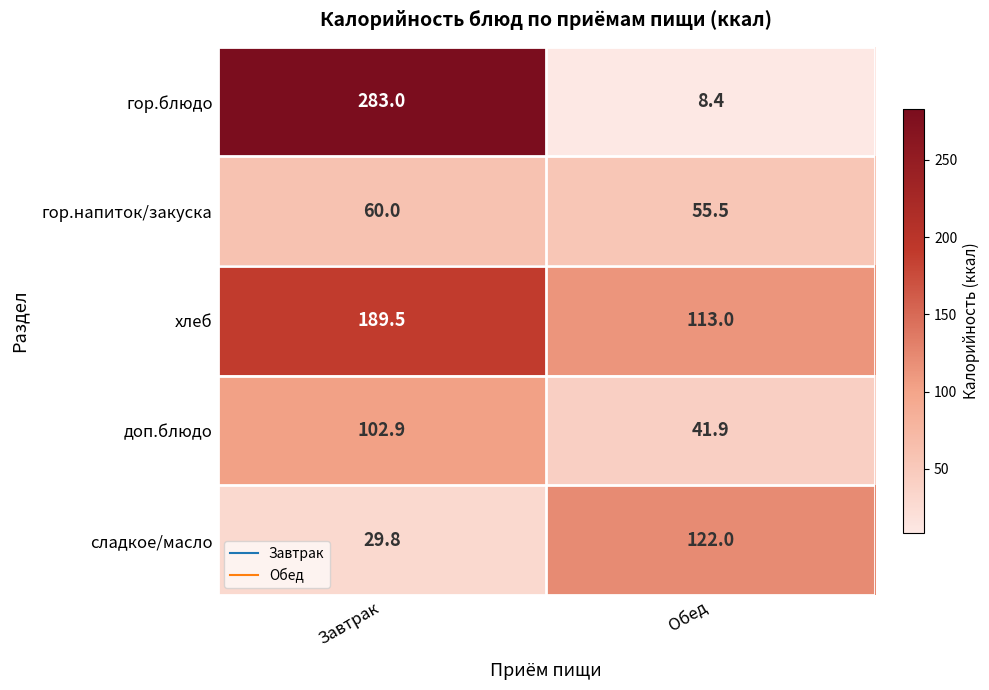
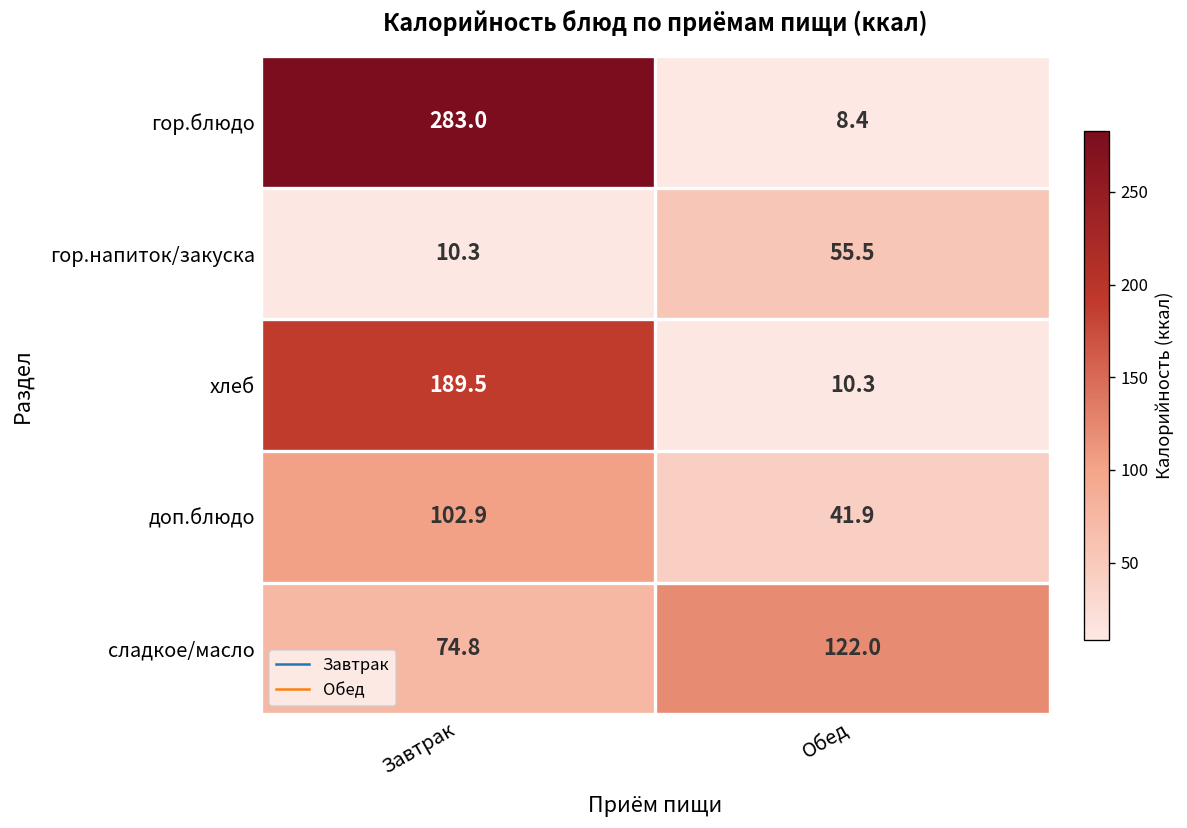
гор.напиток/закуска, Завтрак: 60.0 -> 10.3
хлеб, Обед: 113.0 -> 10.3
сладкое/масло, Завтрак: 29.8 -> 74.8
